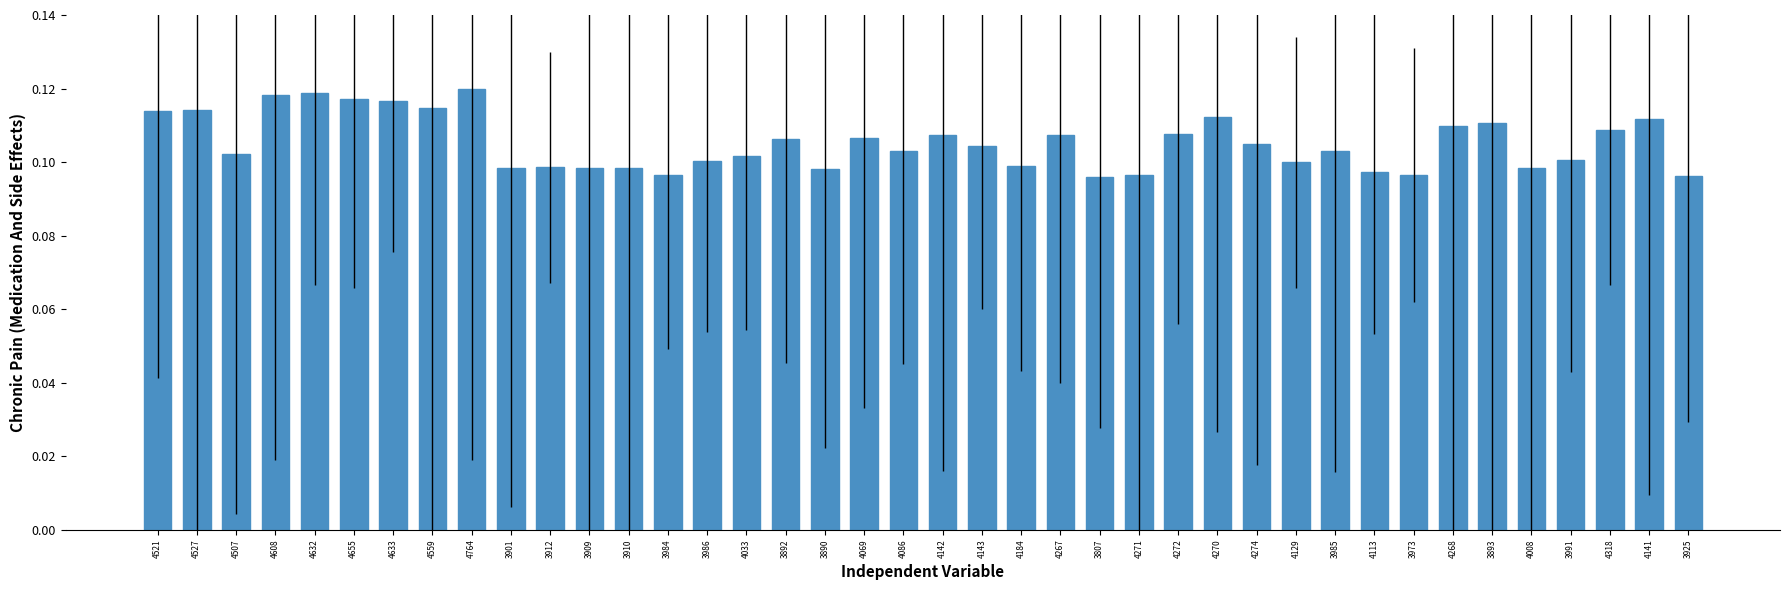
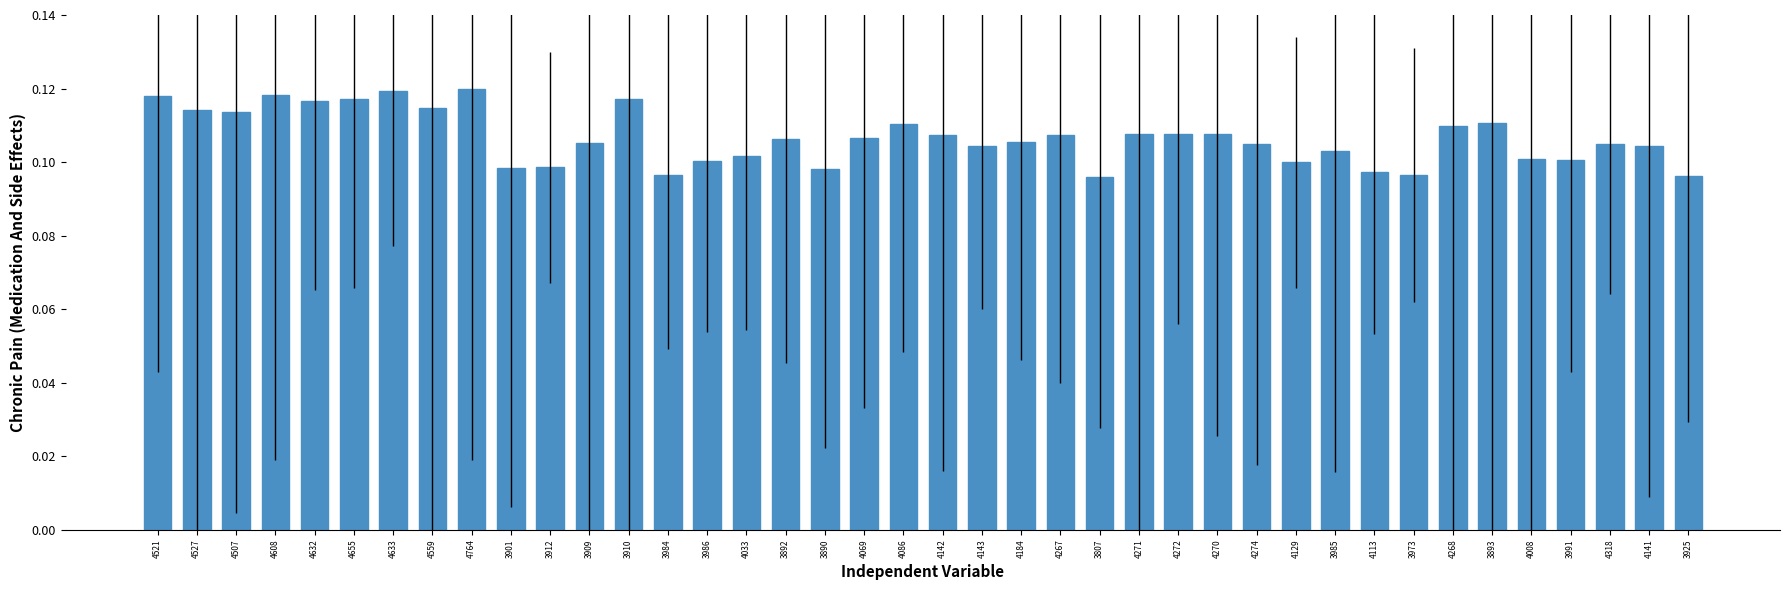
4521: 0.114 -> 0.118
4507: 0.102 -> 0.114
4632: 0.119 -> 0.117
4633: 0.117 -> 0.119
3909: 0.098 -> 0.105
3910: 0.098 -> 0.117
4086: 0.103 -> 0.110
4184: 0.099 -> 0.105
4271: 0.096 -> 0.108
4270: 0.112 -> 0.108
4008: 0.098 -> 0.101
4318: 0.109 -> 0.105
4141: 0.112 -> 0.104
